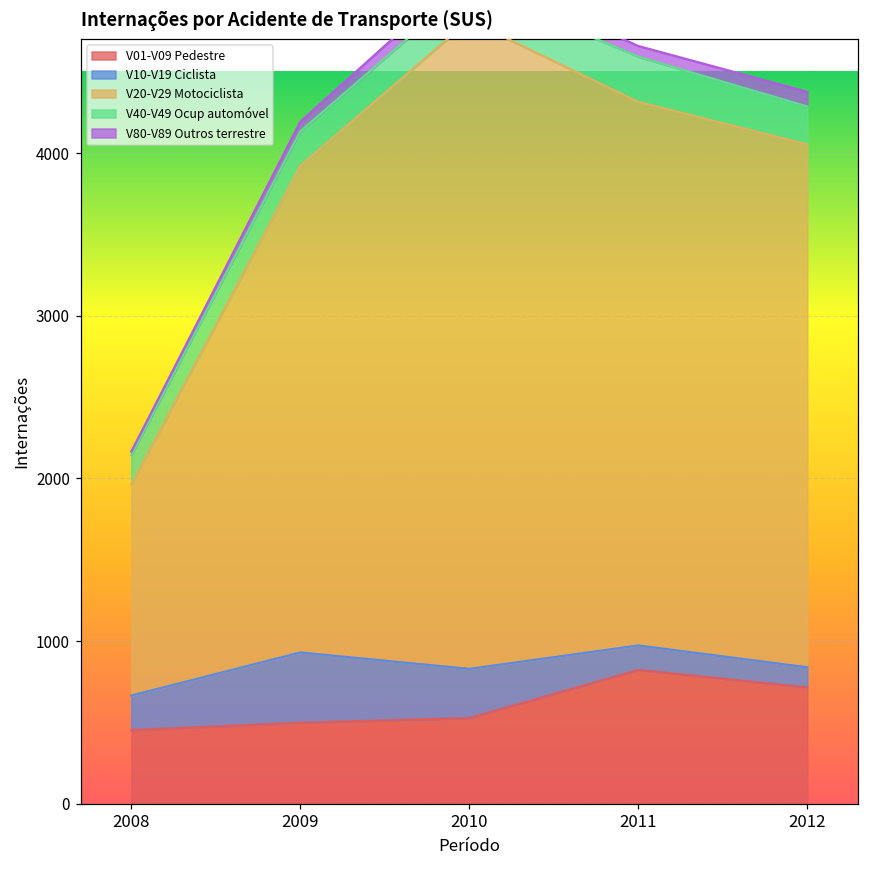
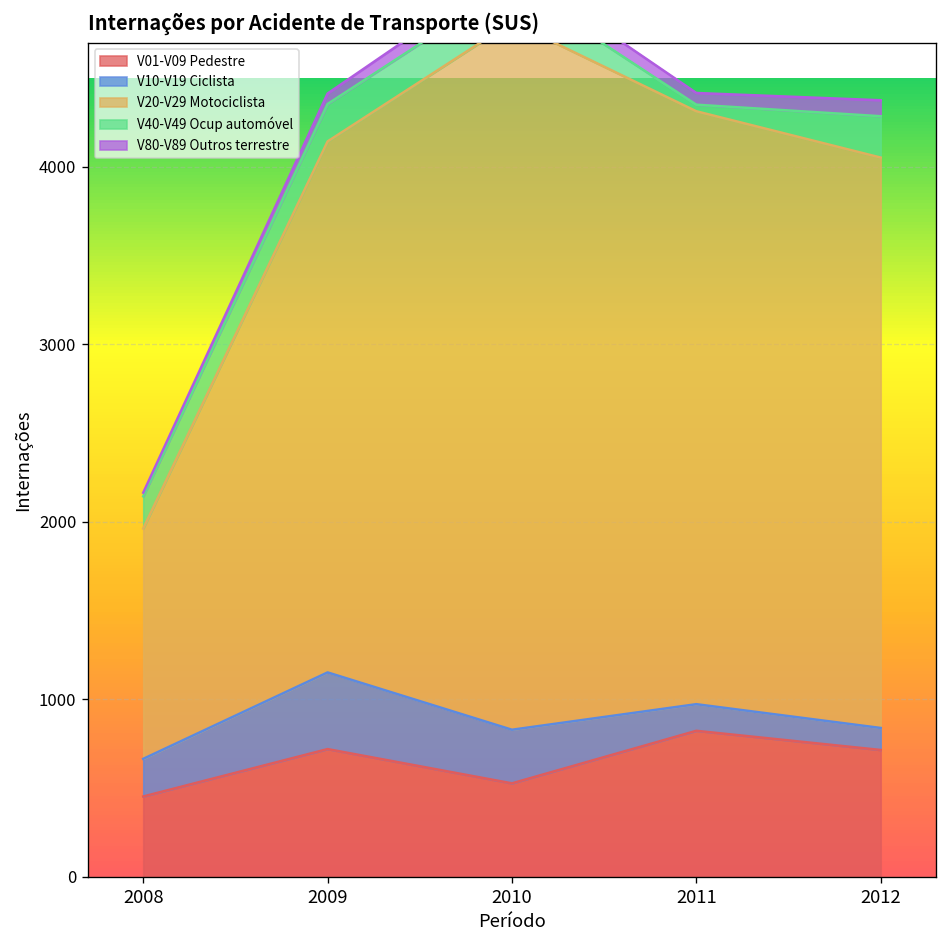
V01-V09 Pedestre, 2009: 500 -> 720
V40-V49 Ocup automóvel, 2011: 280 -> 40
